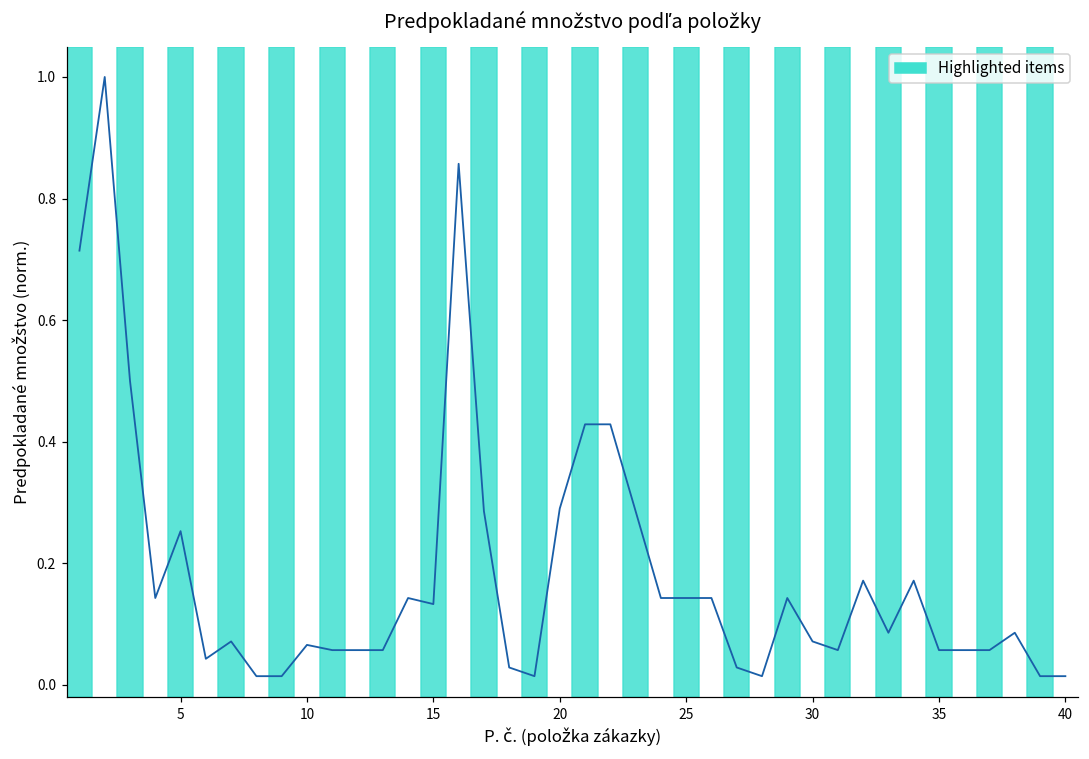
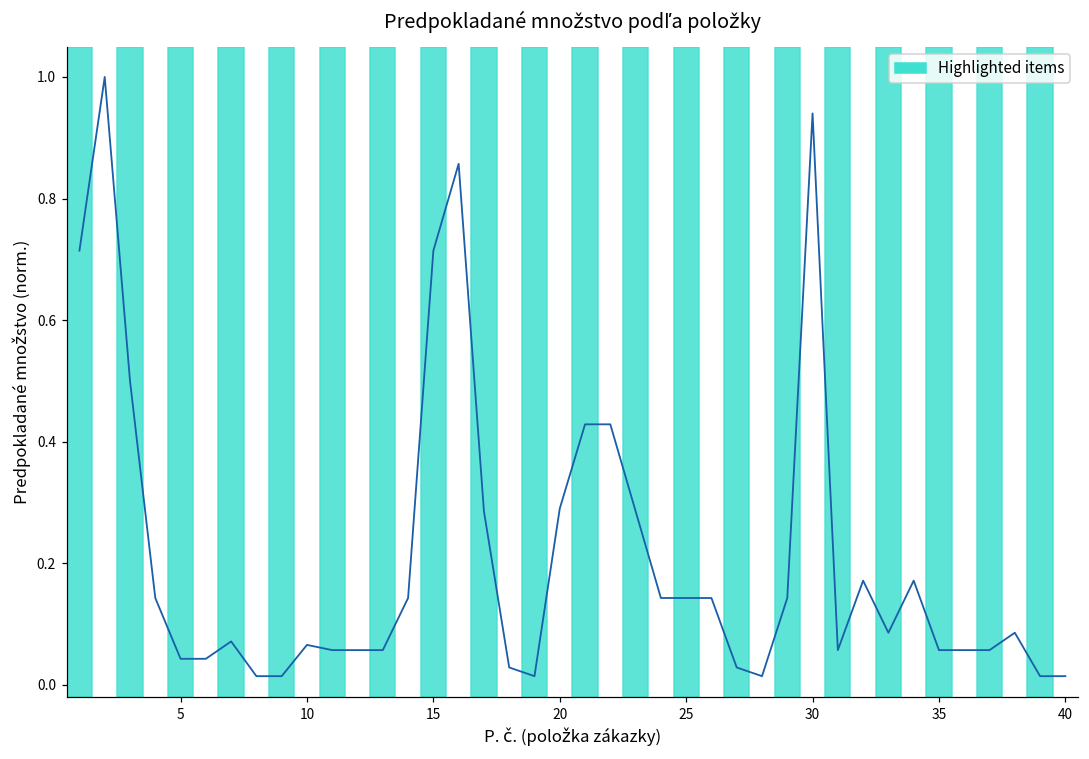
5: 0.25 -> 0.04
15: 0.13 -> 0.71
30: 0.07 -> 0.94
